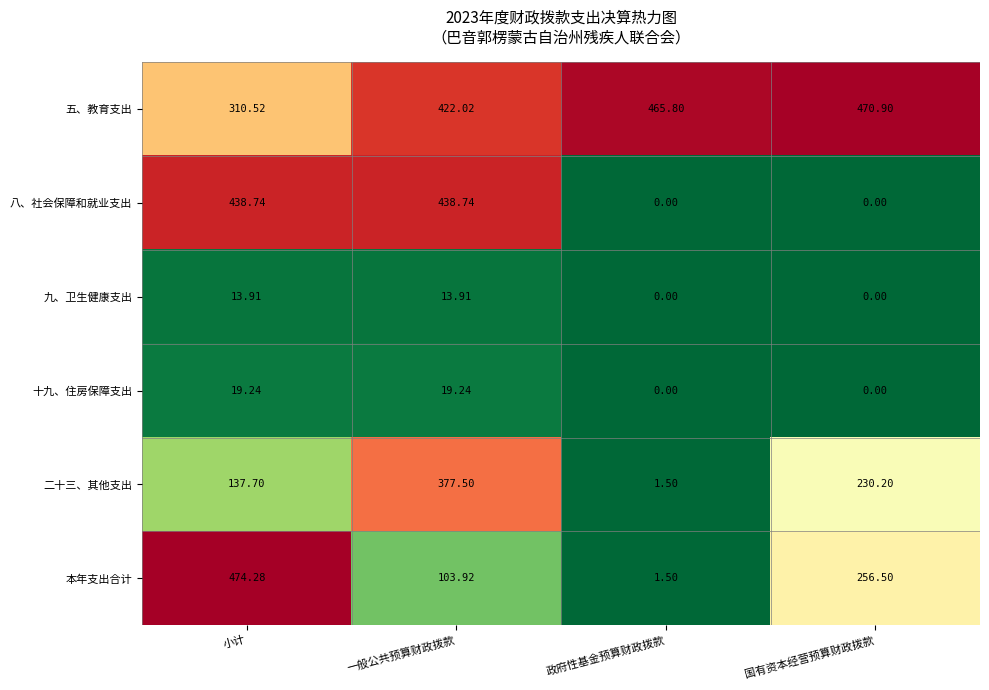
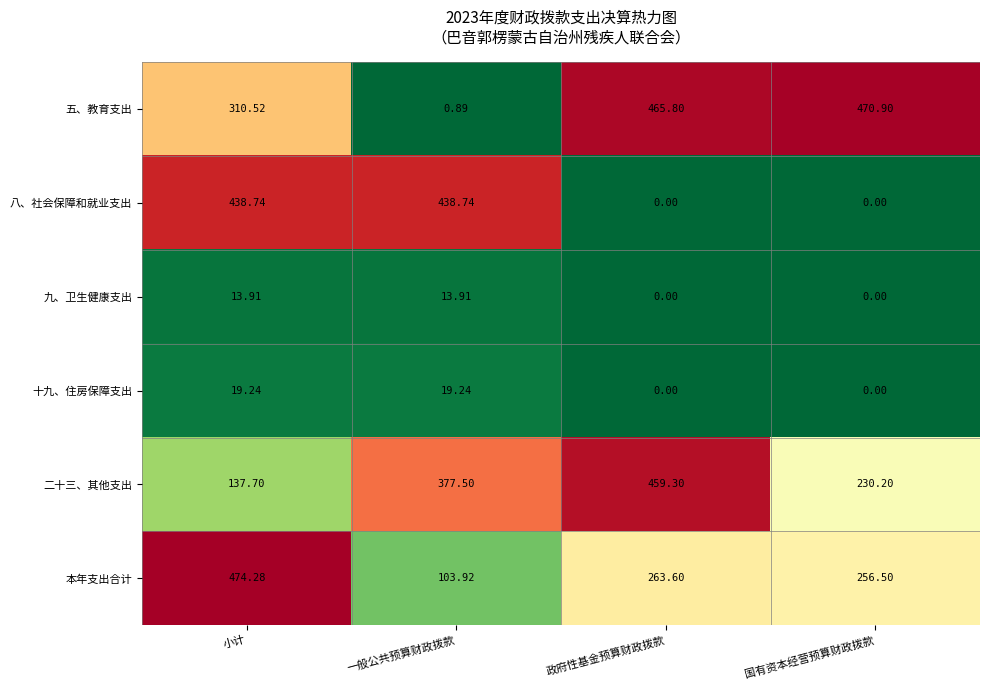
五、教育支出, 一般公共预算财政拨款: 422.02 -> 0.89
二十三、其他支出, 政府性基金预算财政拨款: 1.50 -> 459.30
本年支出合计, 政府性基金预算财政拨款: 1.50 -> 263.60
